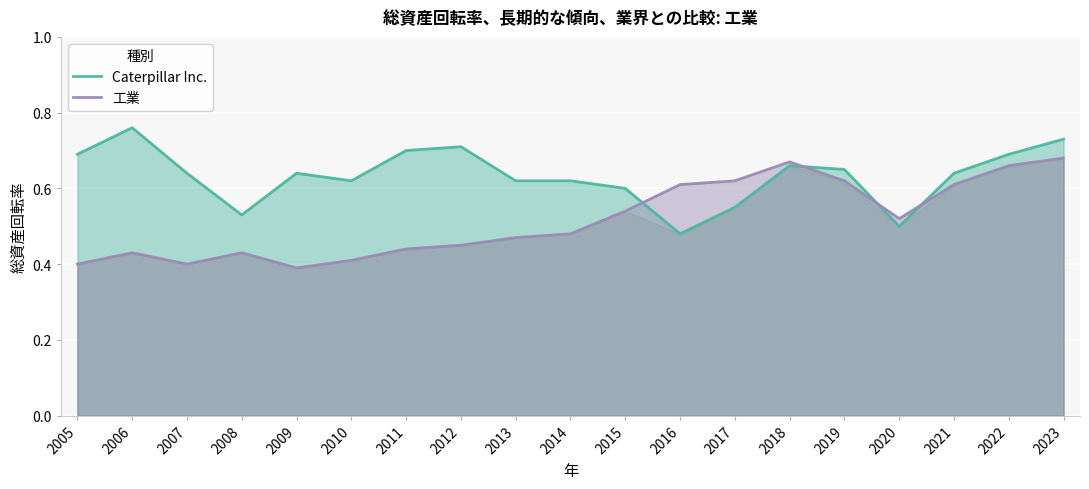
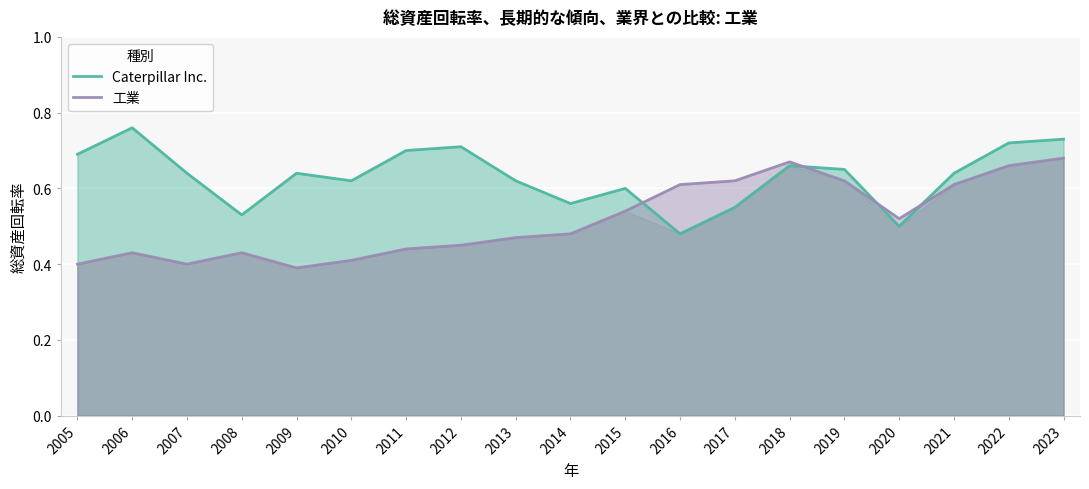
Caterpillar Inc., 2014: 0.62 -> 0.56
Caterpillar Inc., 2022: 0.69 -> 0.72
